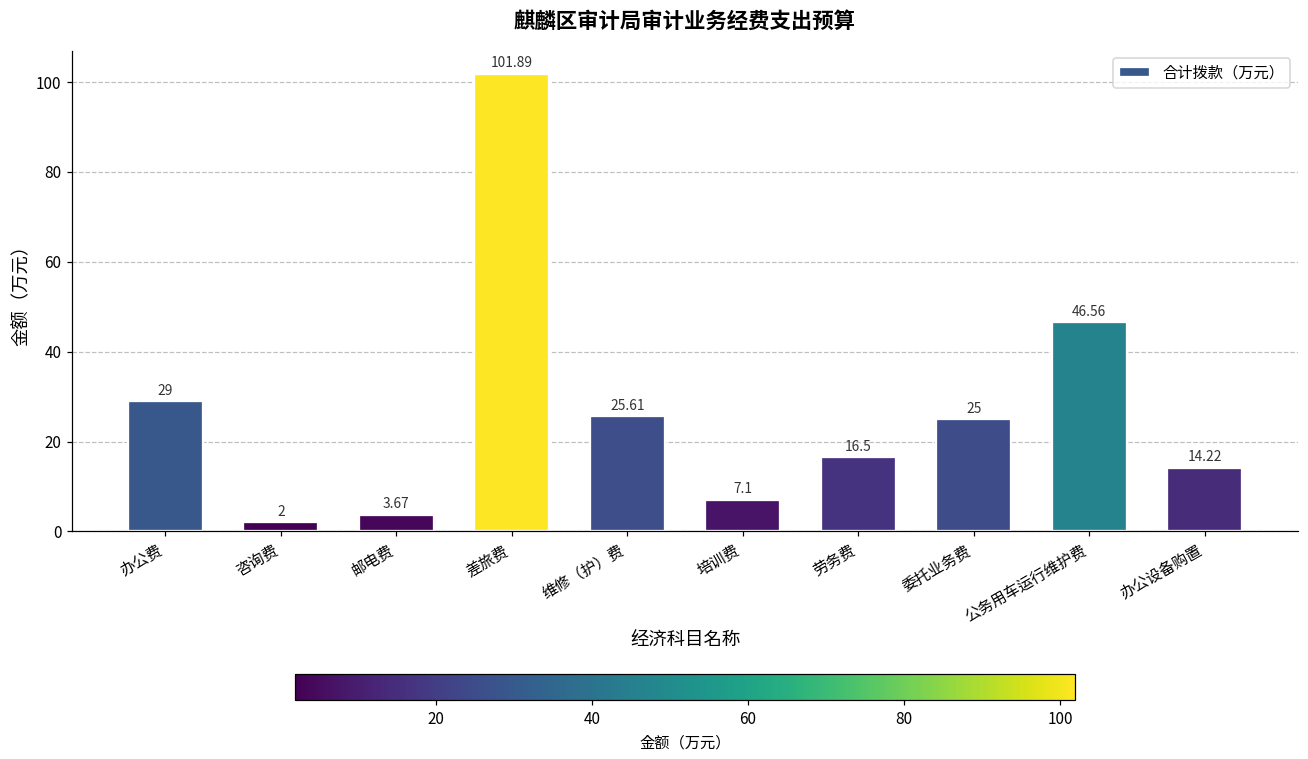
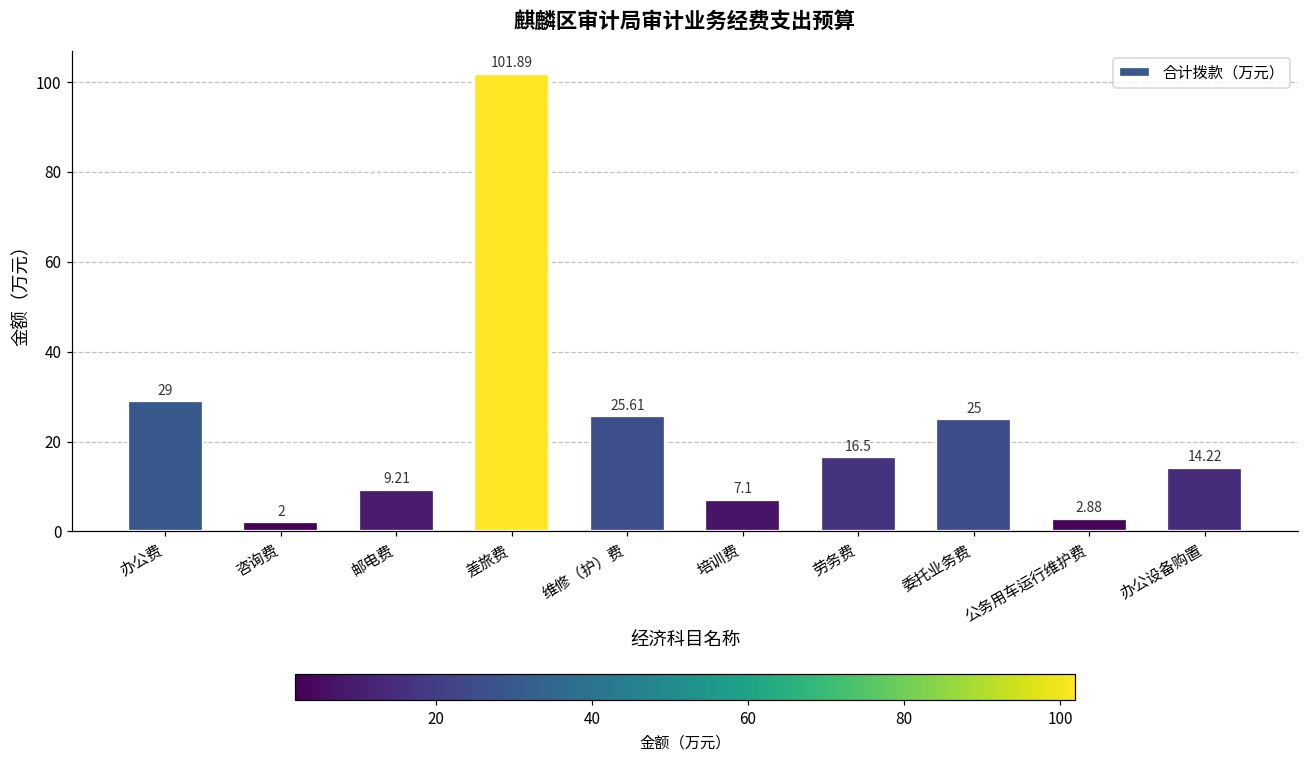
邮电费: 3.67 -> 9.21
公务用车运行维护费: 46.56 -> 2.88
